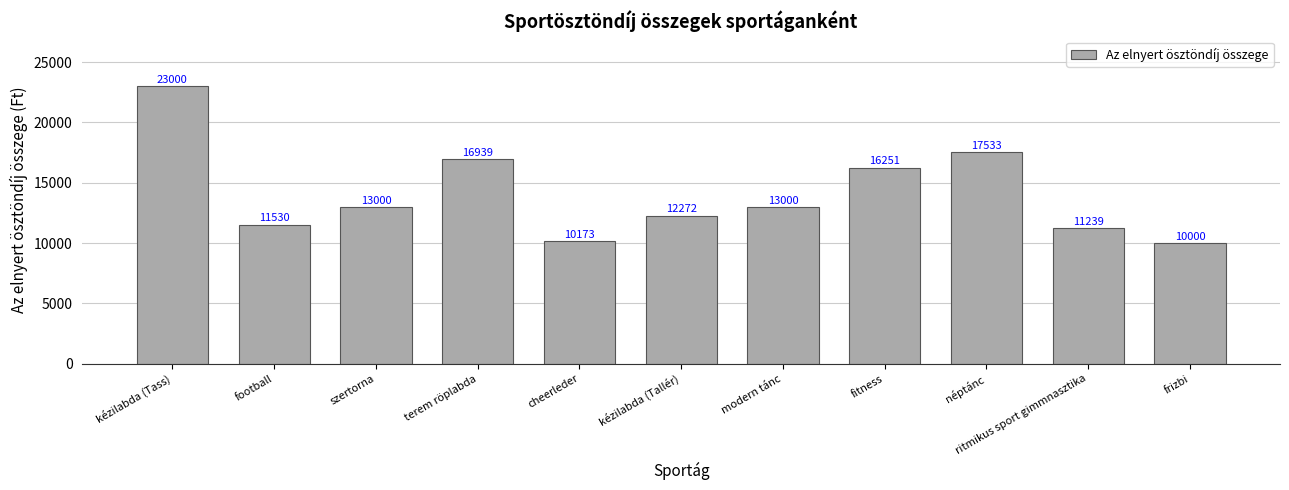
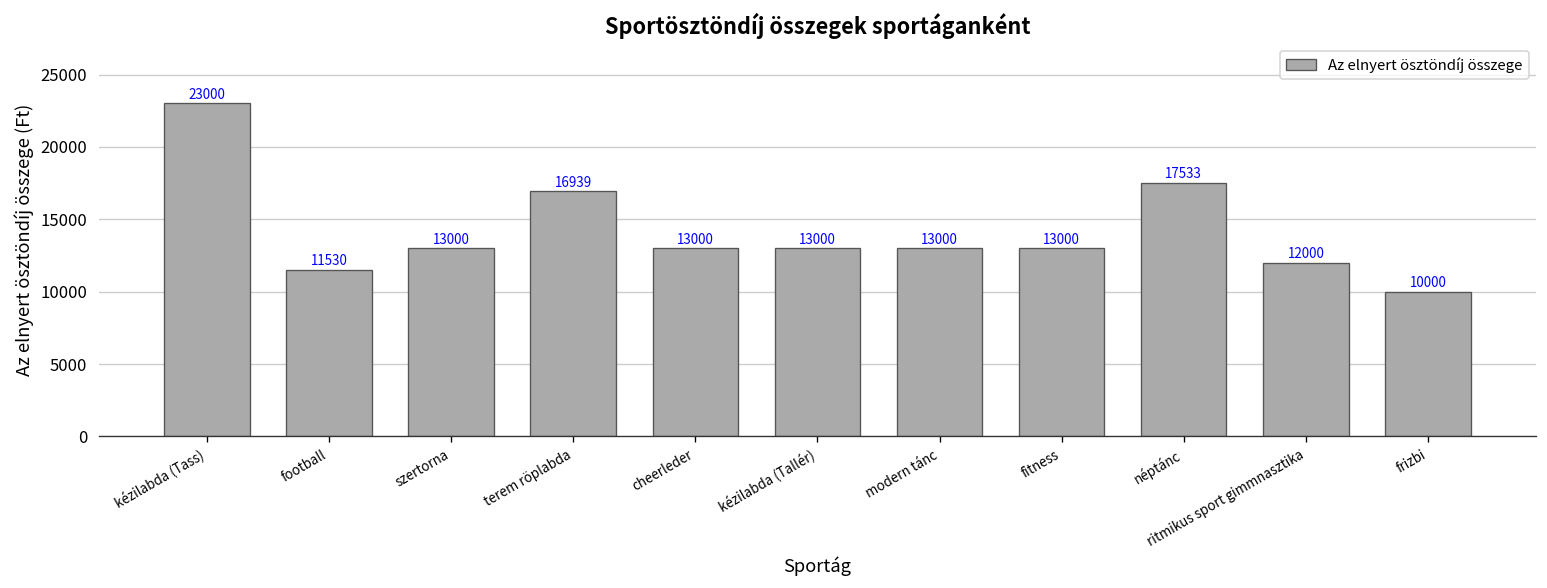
cheerleder: 10173 -> 13000
kézilabda (Tallér): 12272 -> 13000
fitness: 16251 -> 13000
ritmikus sport gimmnasztika: 11239 -> 12000
